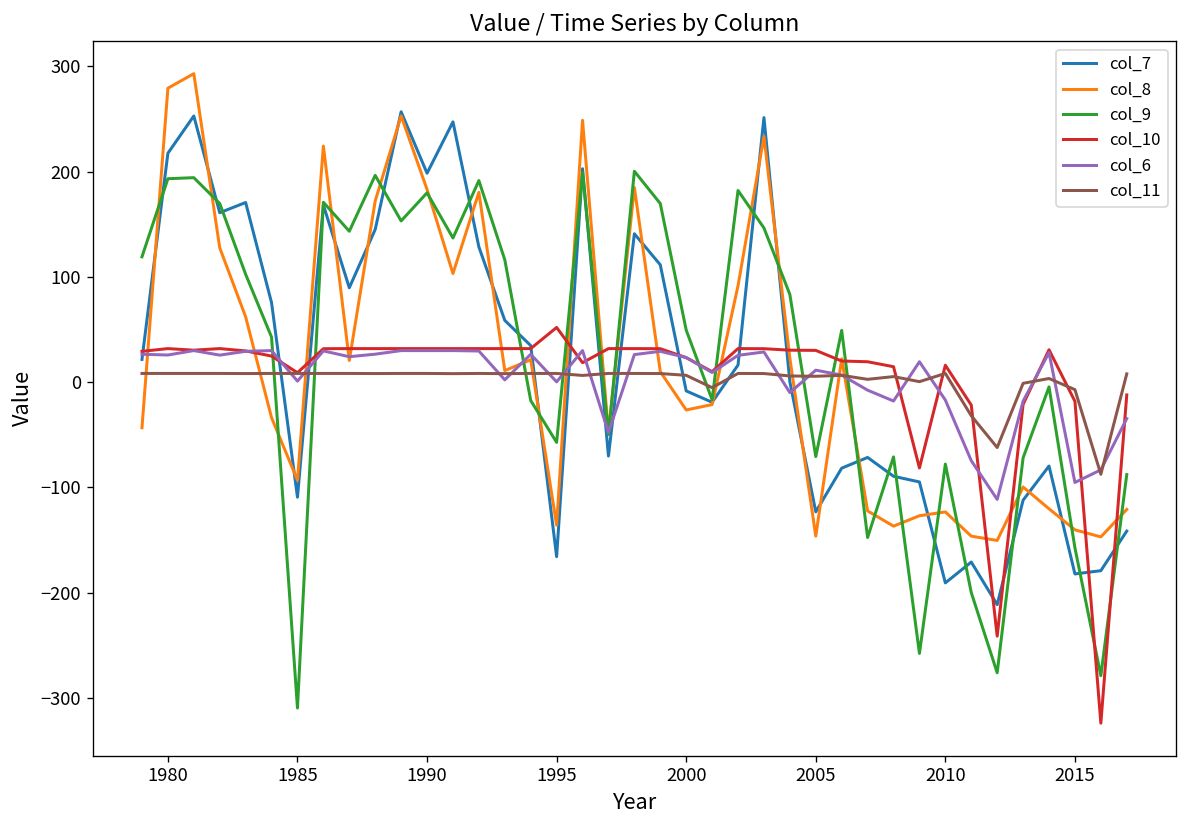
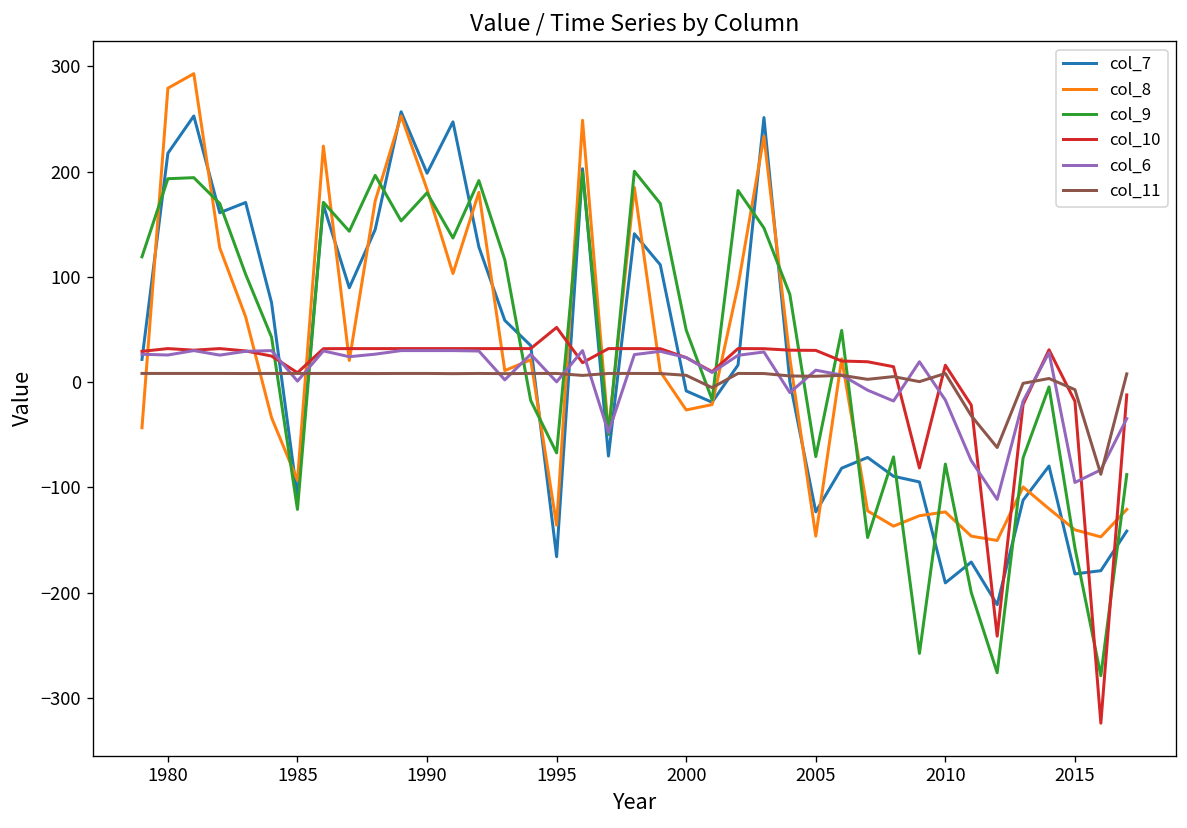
col_9, 1985: -310 -> -120
col_9, 1995: -60 -> -70
